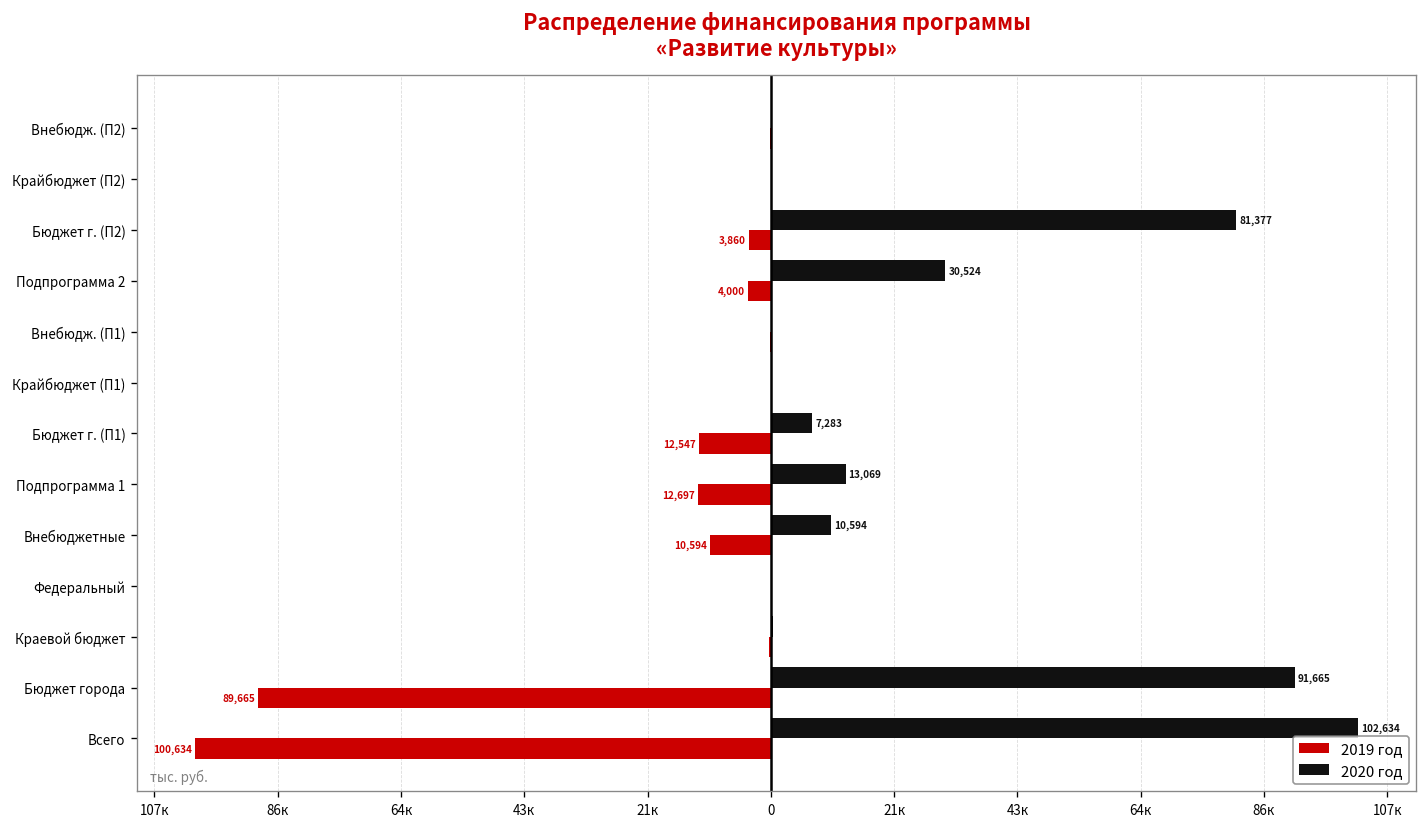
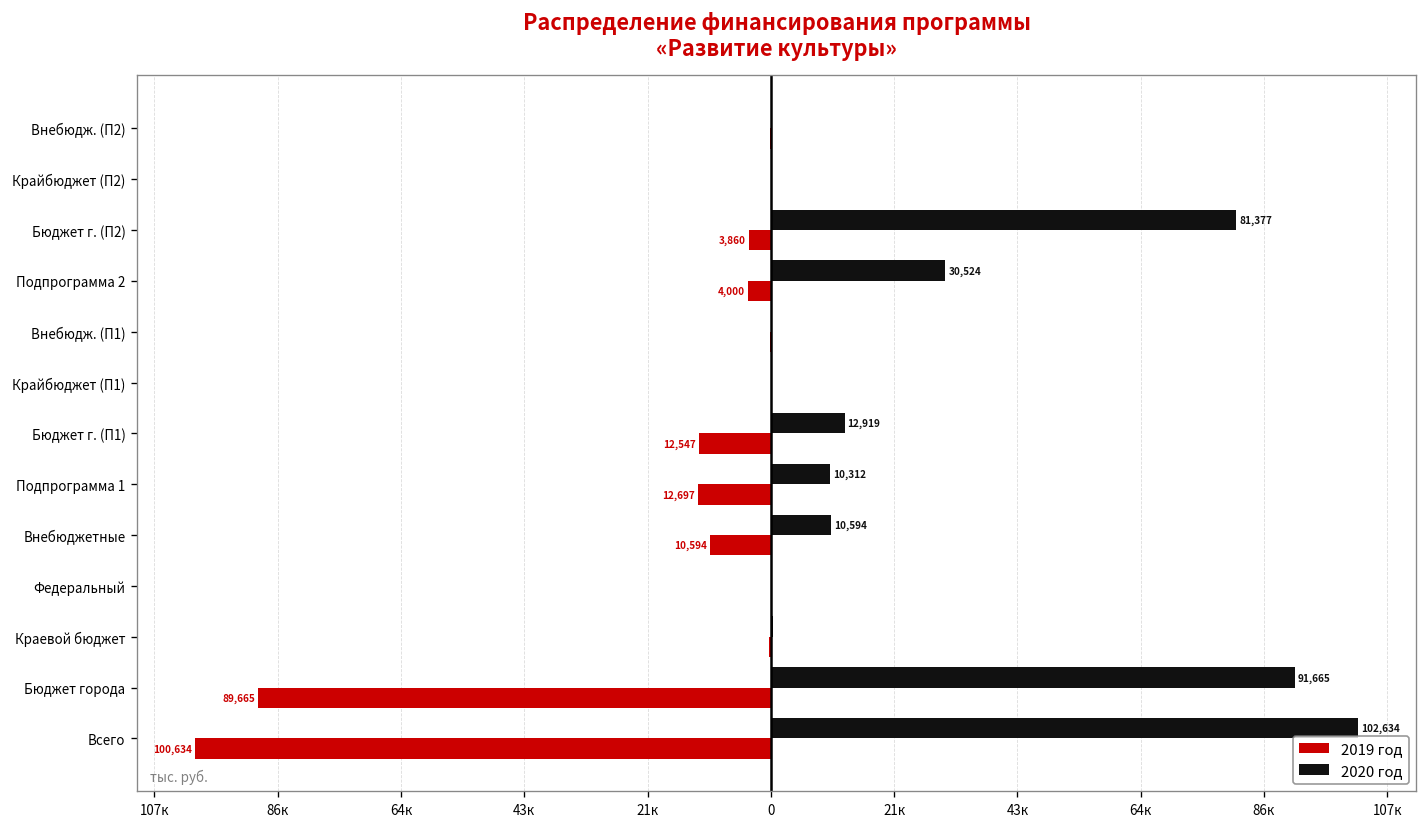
2020 год, Бюджет г. (П1): 7,283 -> 12,919
2020 год, Подпрограмма 1: 13,069 -> 10,312
